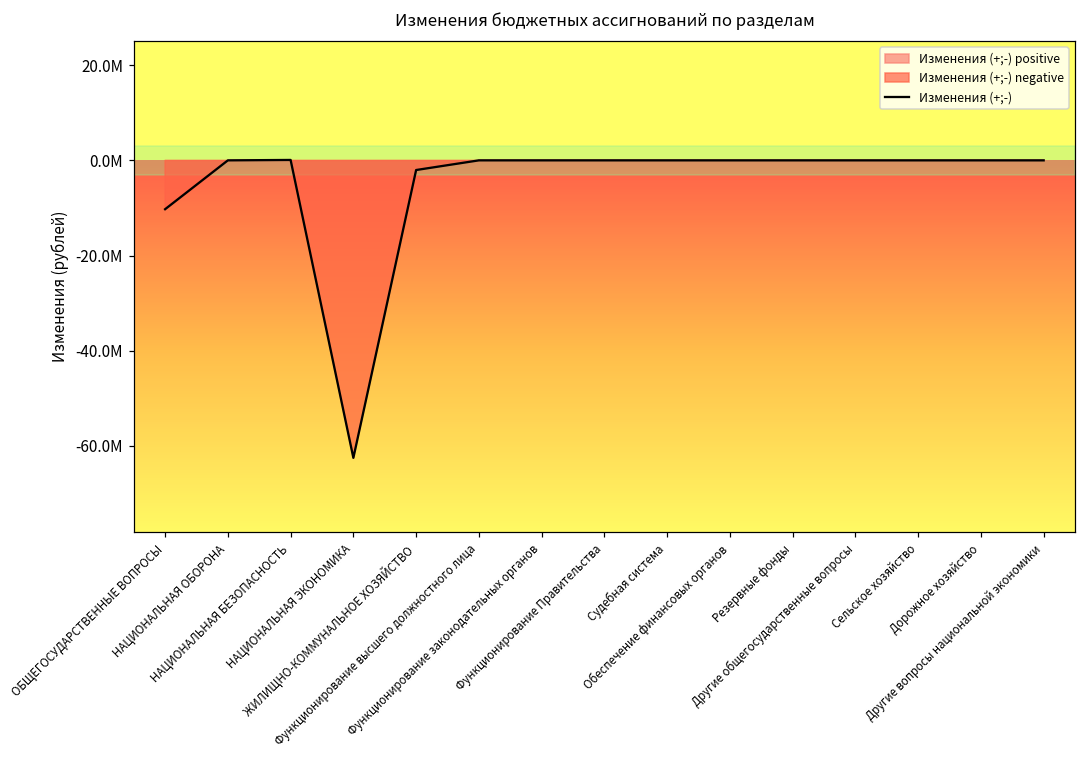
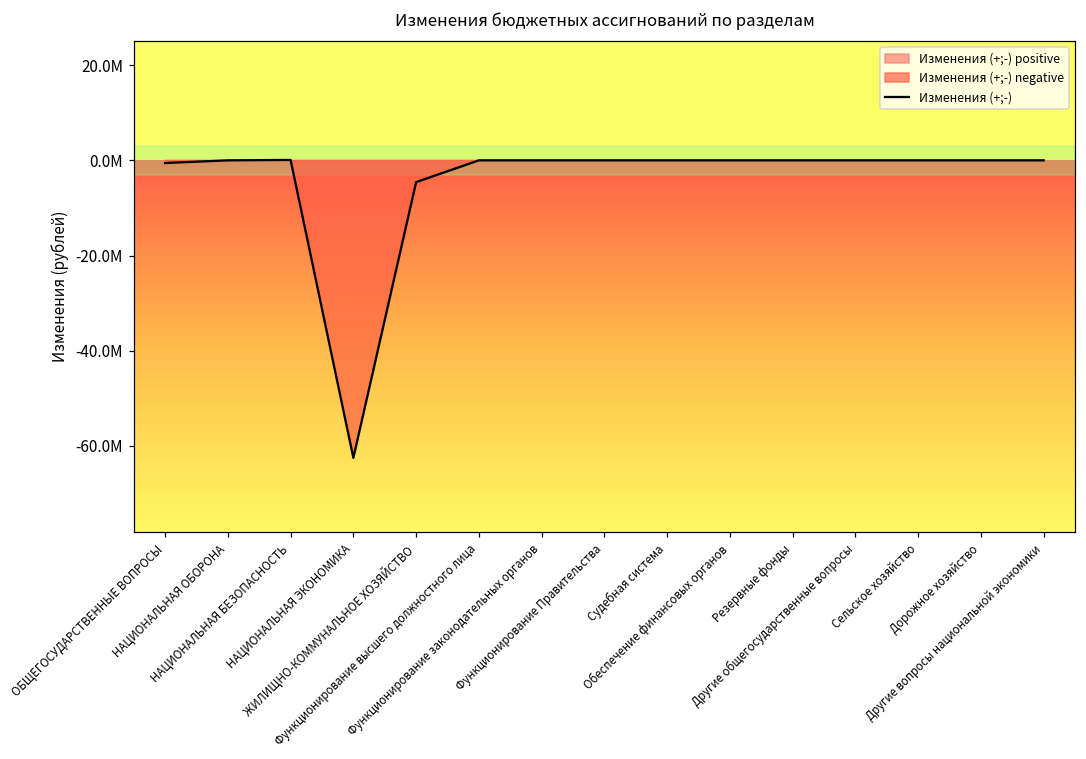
ОБЩЕГОСУДАРСТВЕННЫЕ ВОПРОСЫ: -10000000 -> -1000000
ЖИЛИЩНО-КОММУНАЛЬНОЕ ХОЗЯЙСТВО: -2000000 -> -5000000
